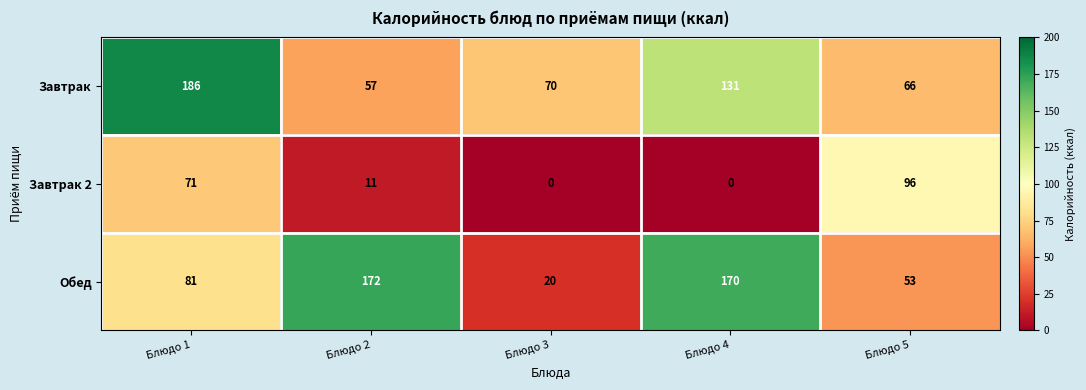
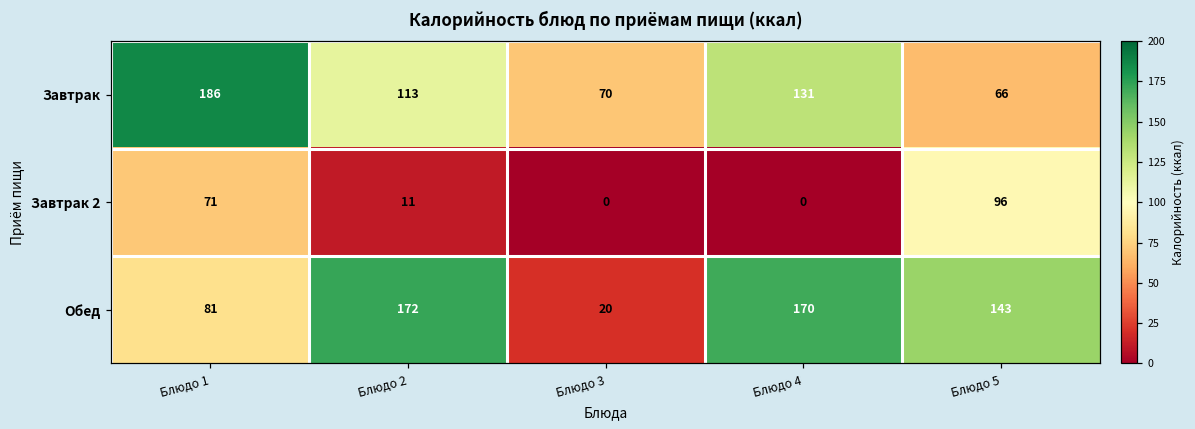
Завтрак, Блюдо 2: 57 -> 113
Обед, Блюдо 5: 53 -> 143
